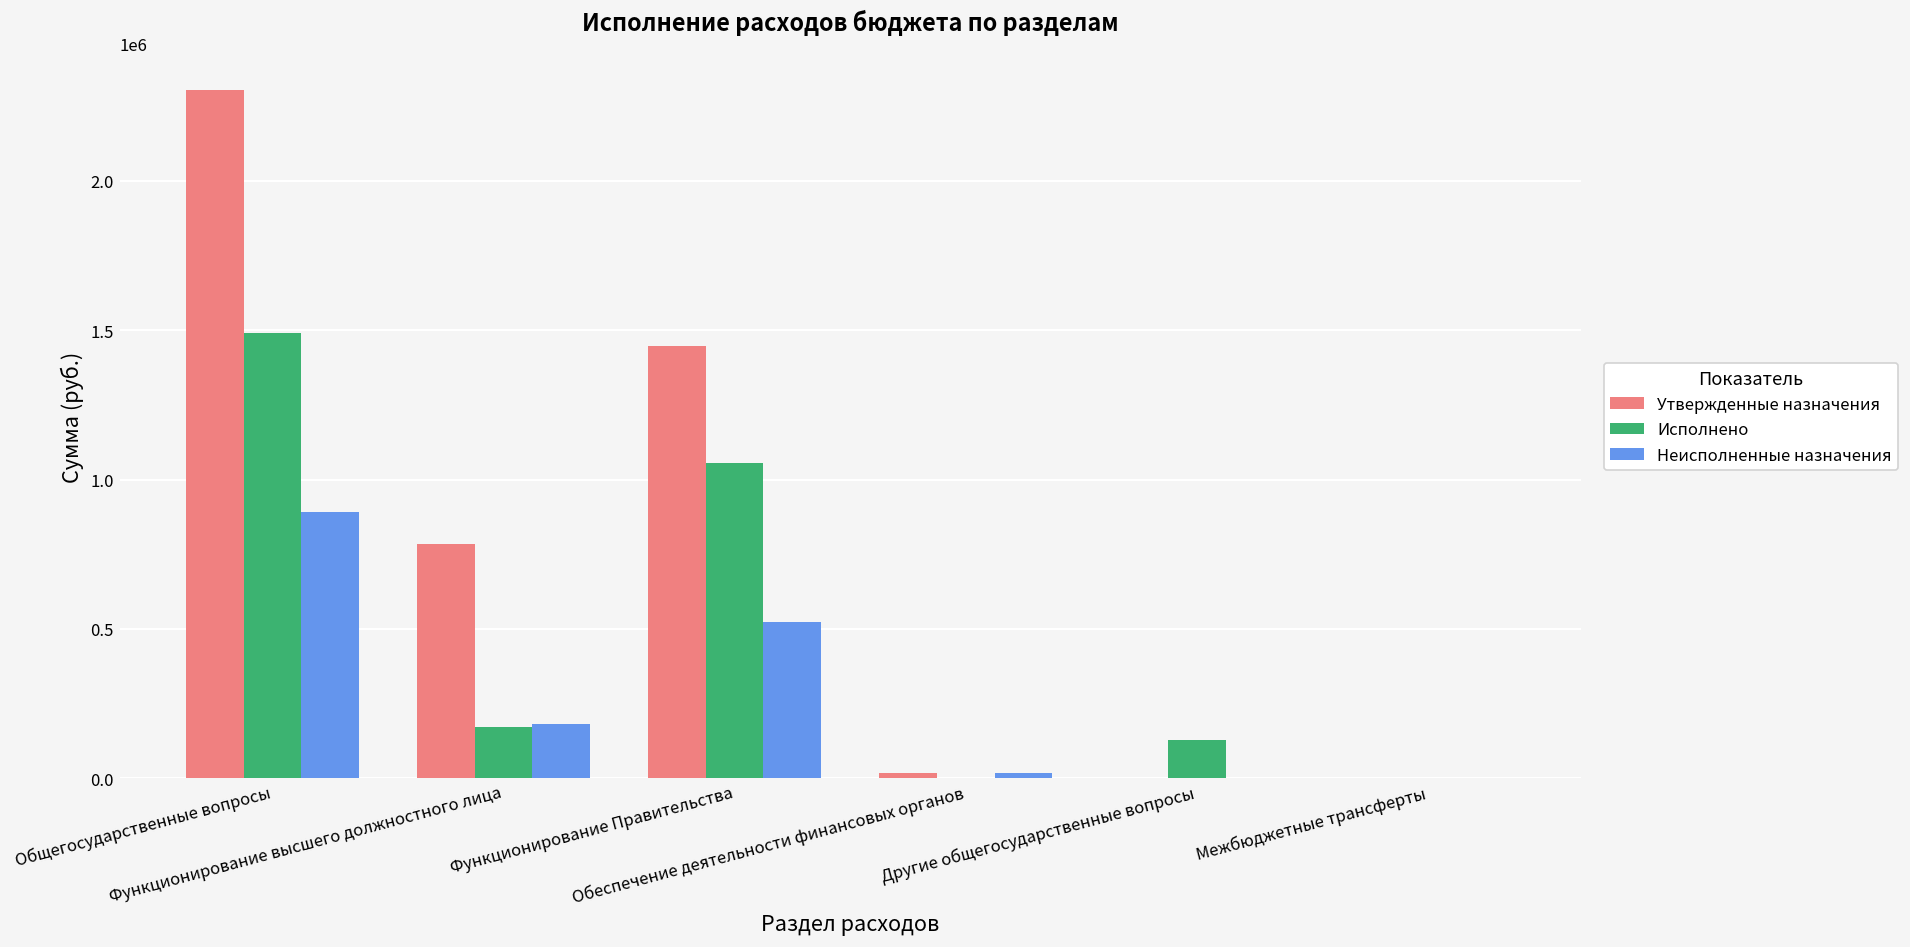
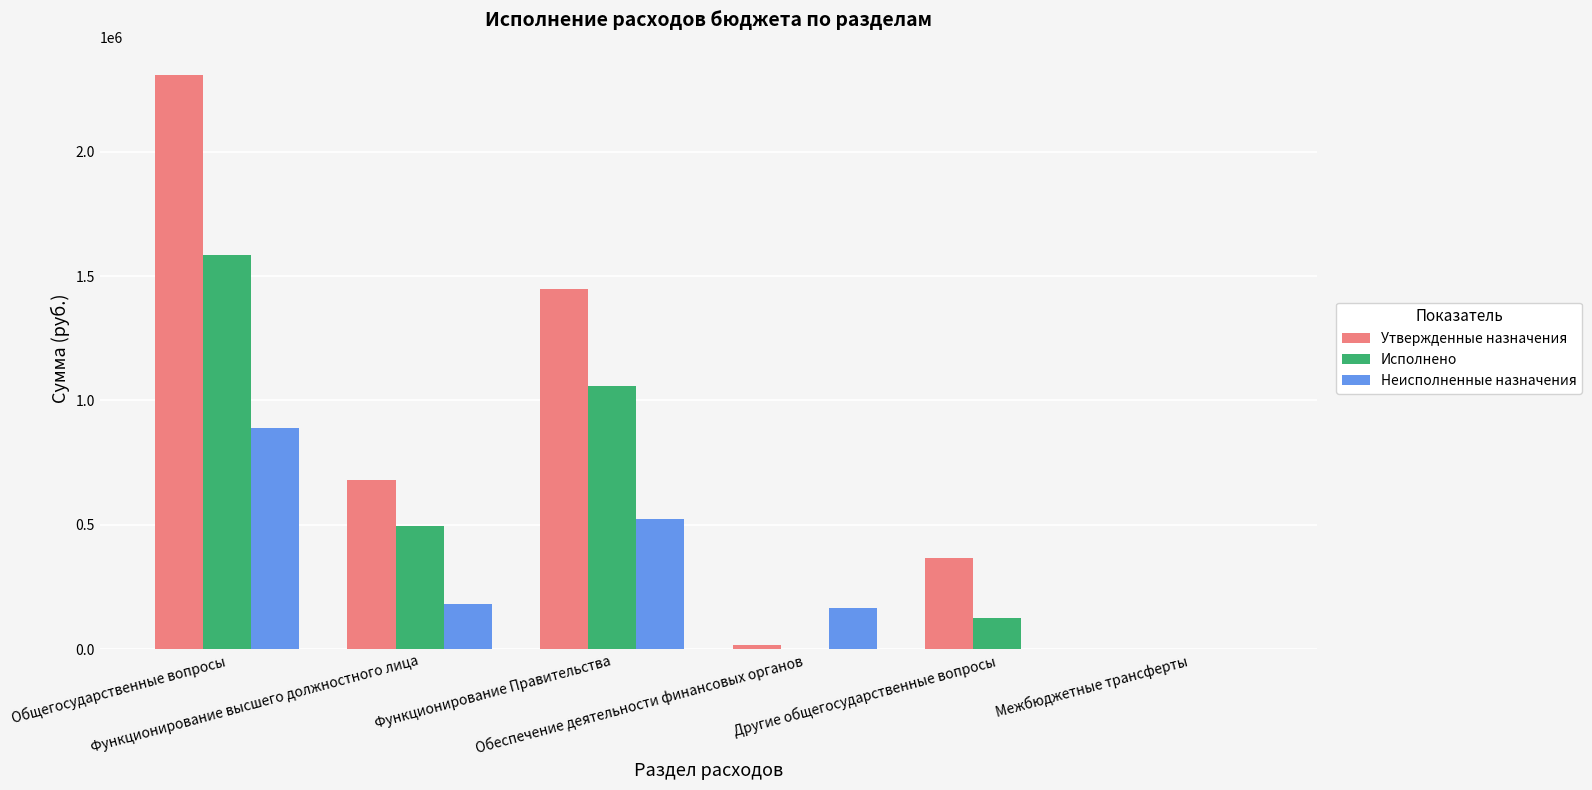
Исполнено, Общегосударственные вопросы: 1490000 -> 1590000
Утвержденные назначения, Функционирование высшего должностного лица: 780000 -> 680000
Исполнено, Функционирование высшего должностного лица: 170000 -> 500000
Неисполненные назначения, Обеспечение деятельности финансовых органов: 20000 -> 170000
Утвержденные назначения, Другие общегосударственные вопросы: 0 -> 370000
